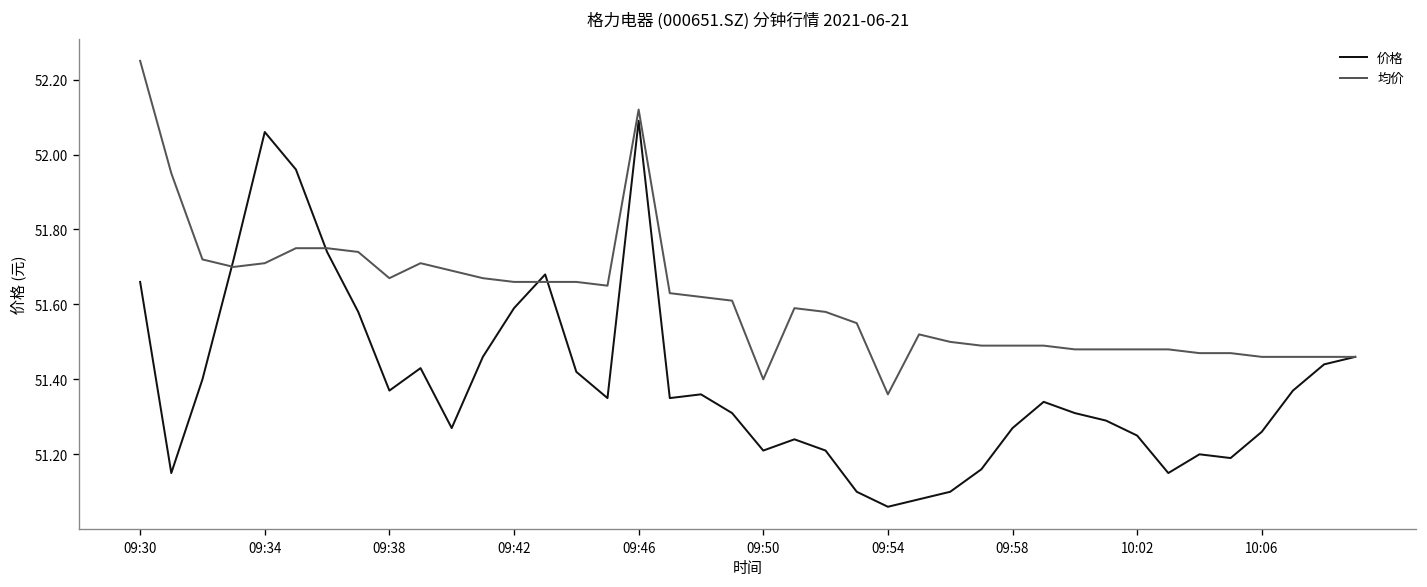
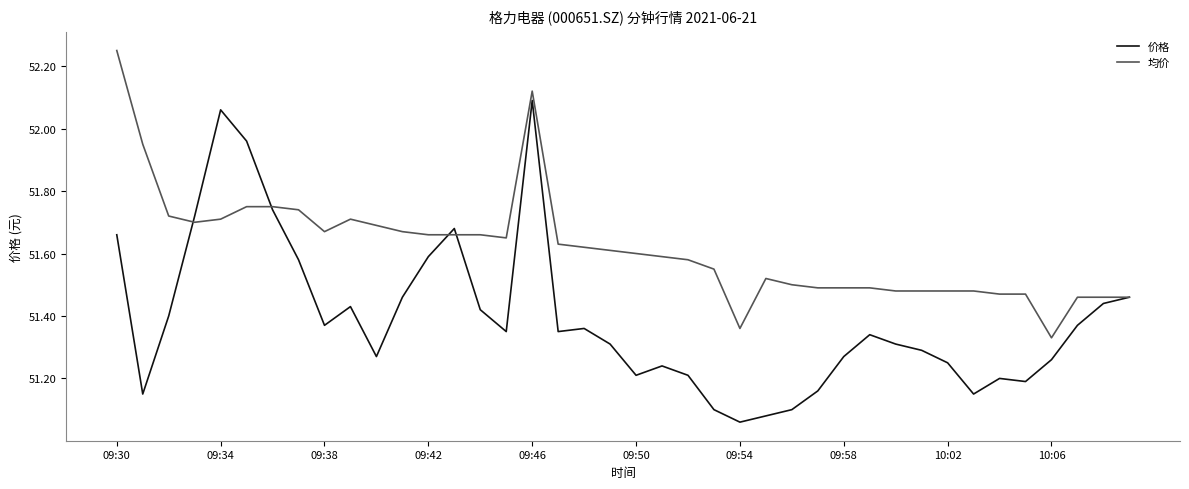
均价, 09:50: 51.4 -> 51.6
均价, 10:06: 51.46 -> 51.33
